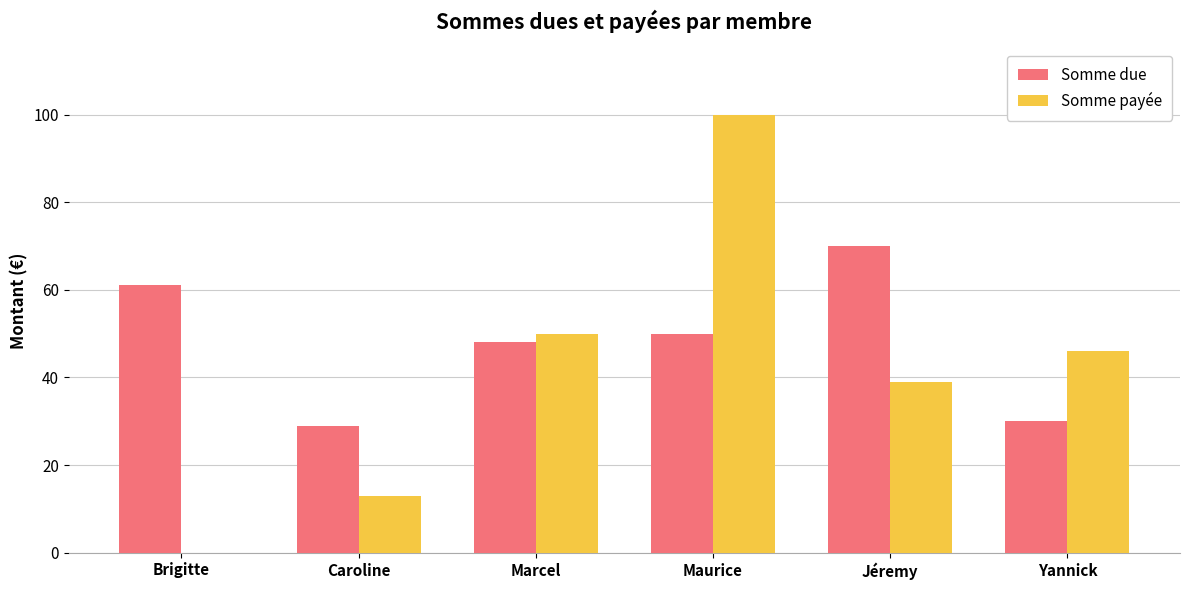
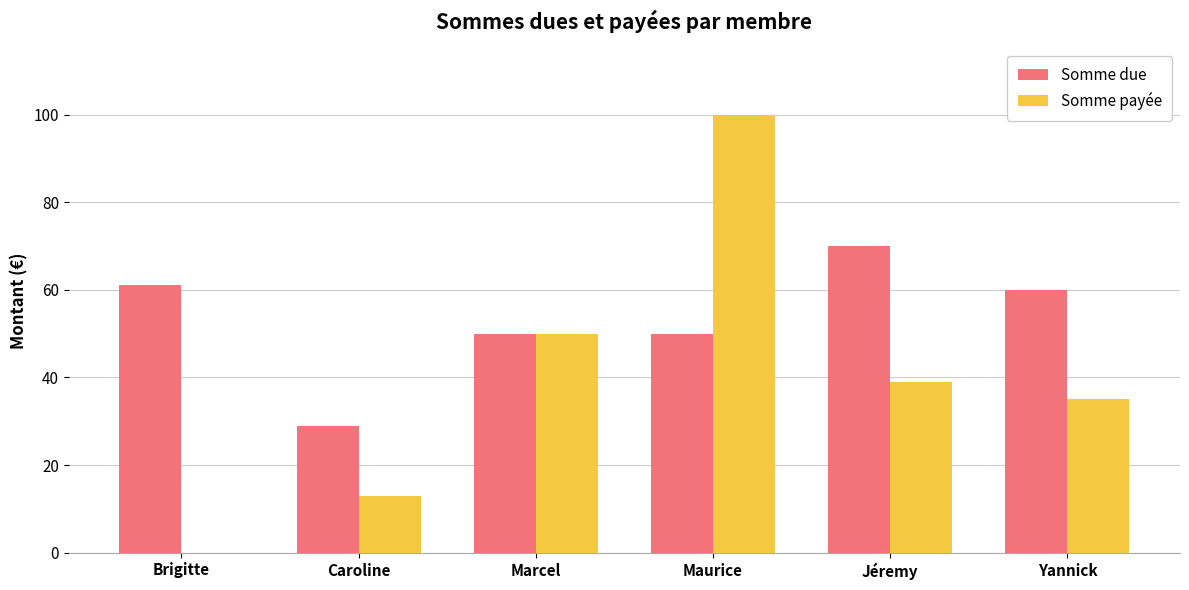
Somme due, Marcel: 48 -> 50
Somme due, Yannick: 30 -> 60
Somme payée, Yannick: 46 -> 35
